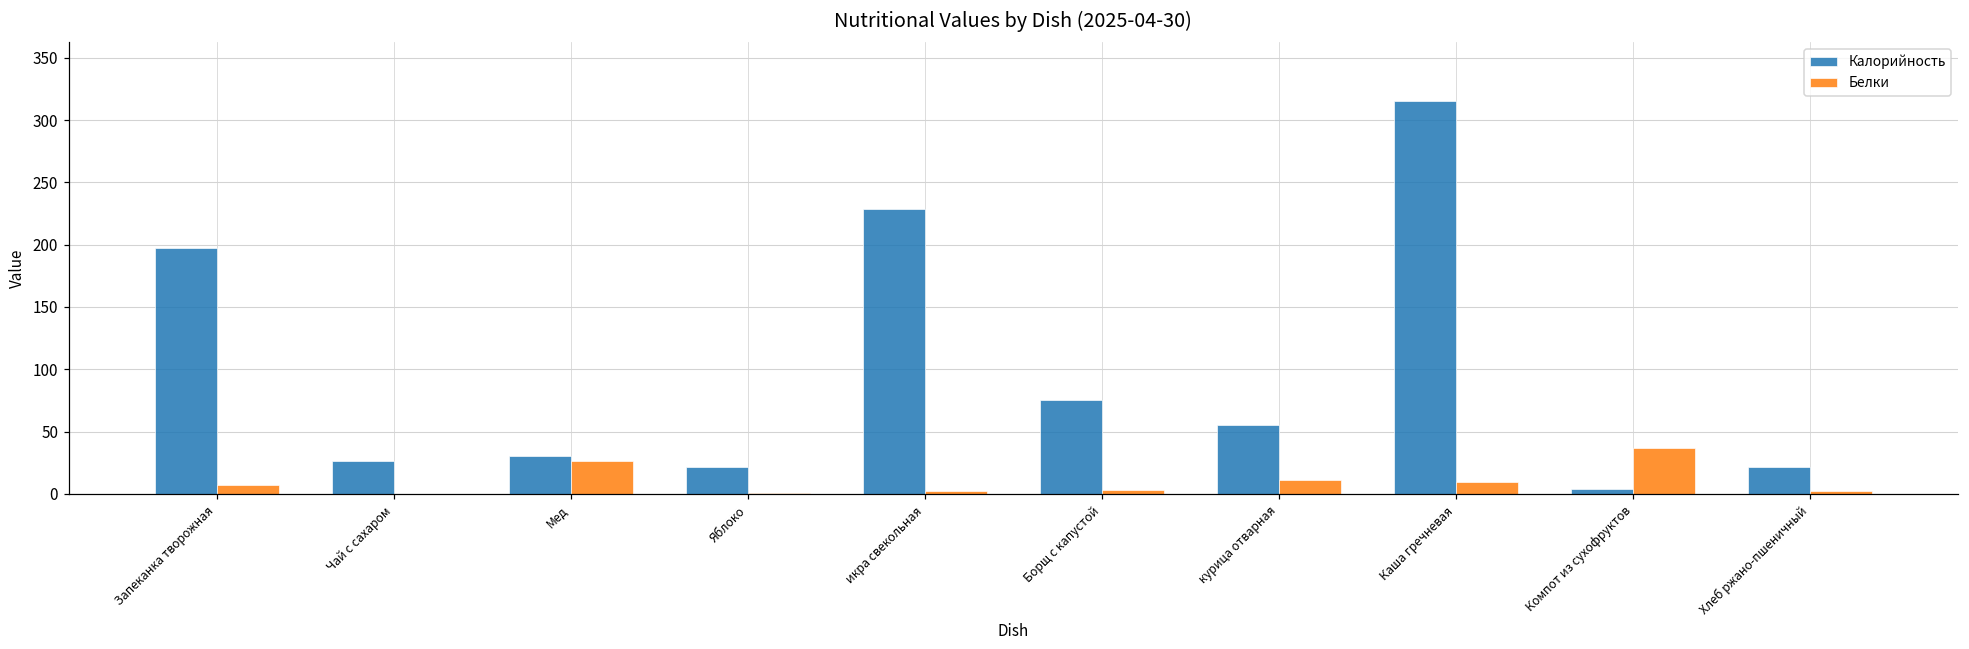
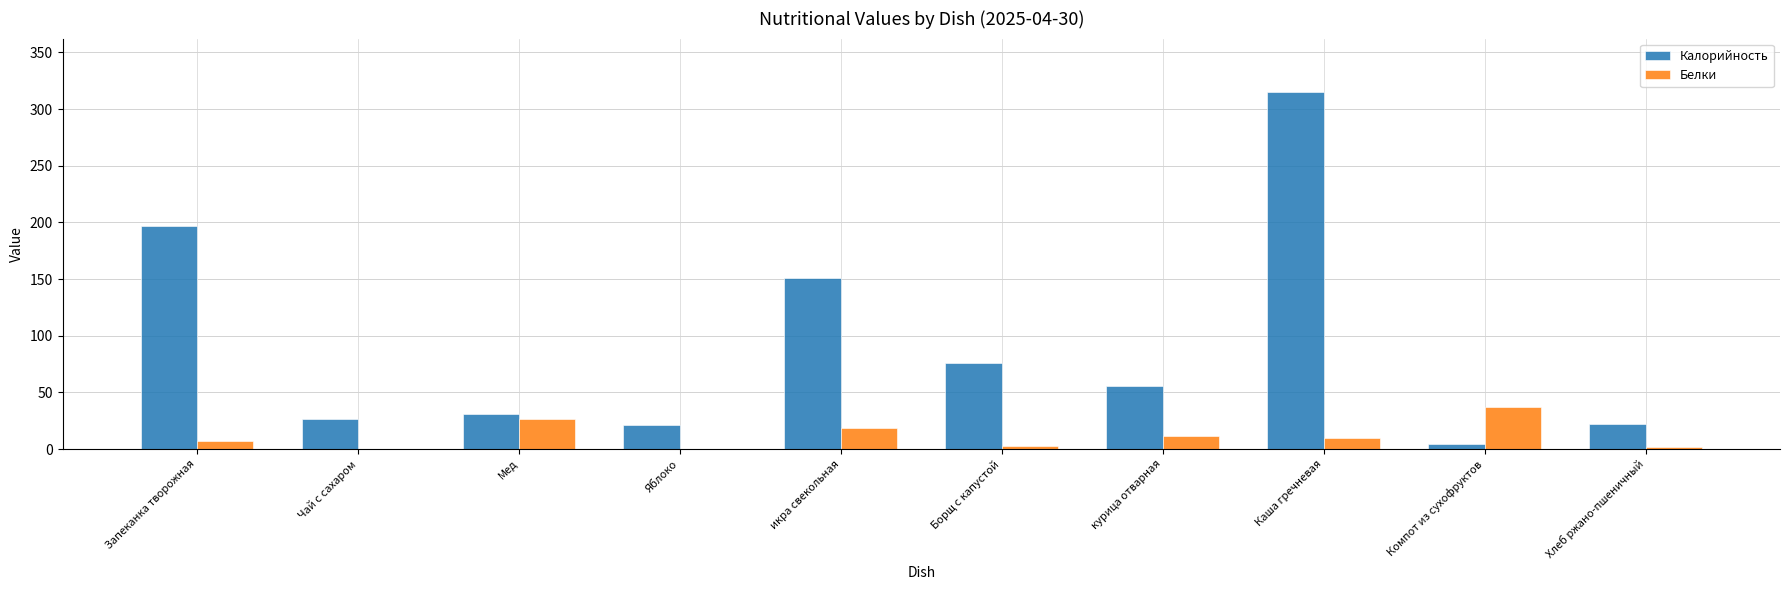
Калорийность, икра свекольная: 229 -> 151
Белки, икра свекольная: 2 -> 18
